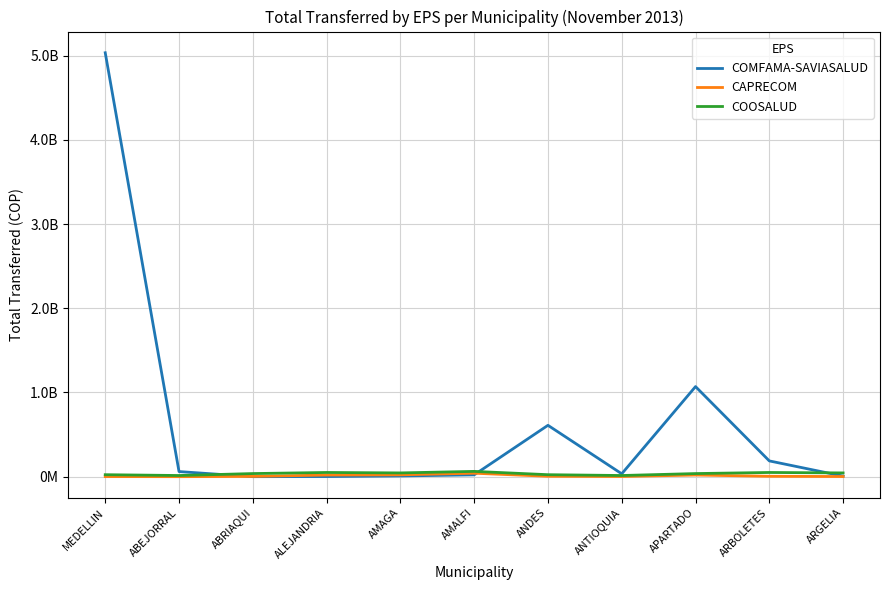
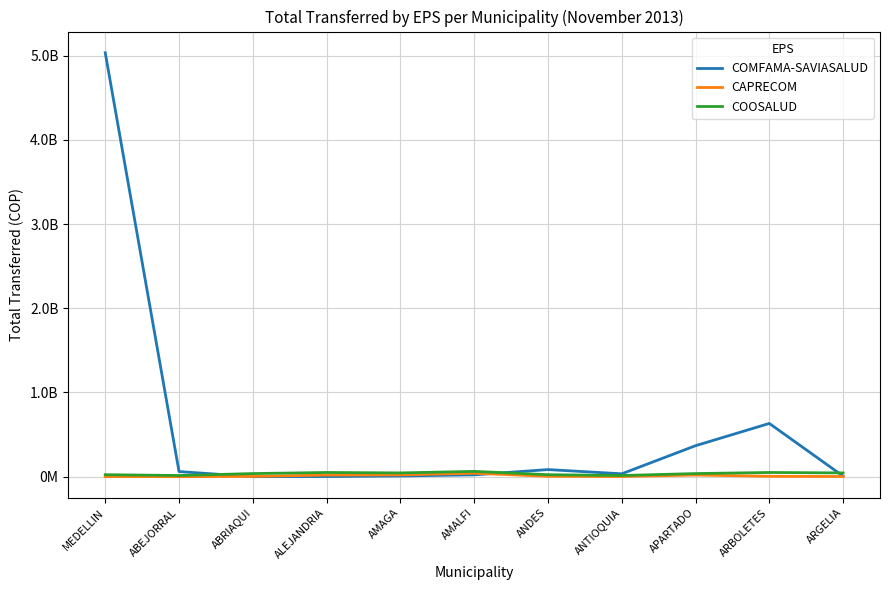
COMFAMA-SAVIASALUD, ANDES: 600000000 -> 100000000
COMFAMA-SAVIASALUD, APARTADO: 1100000000 -> 400000000
COMFAMA-SAVIASALUD, ARBOLETES: 200000000 -> 600000000
